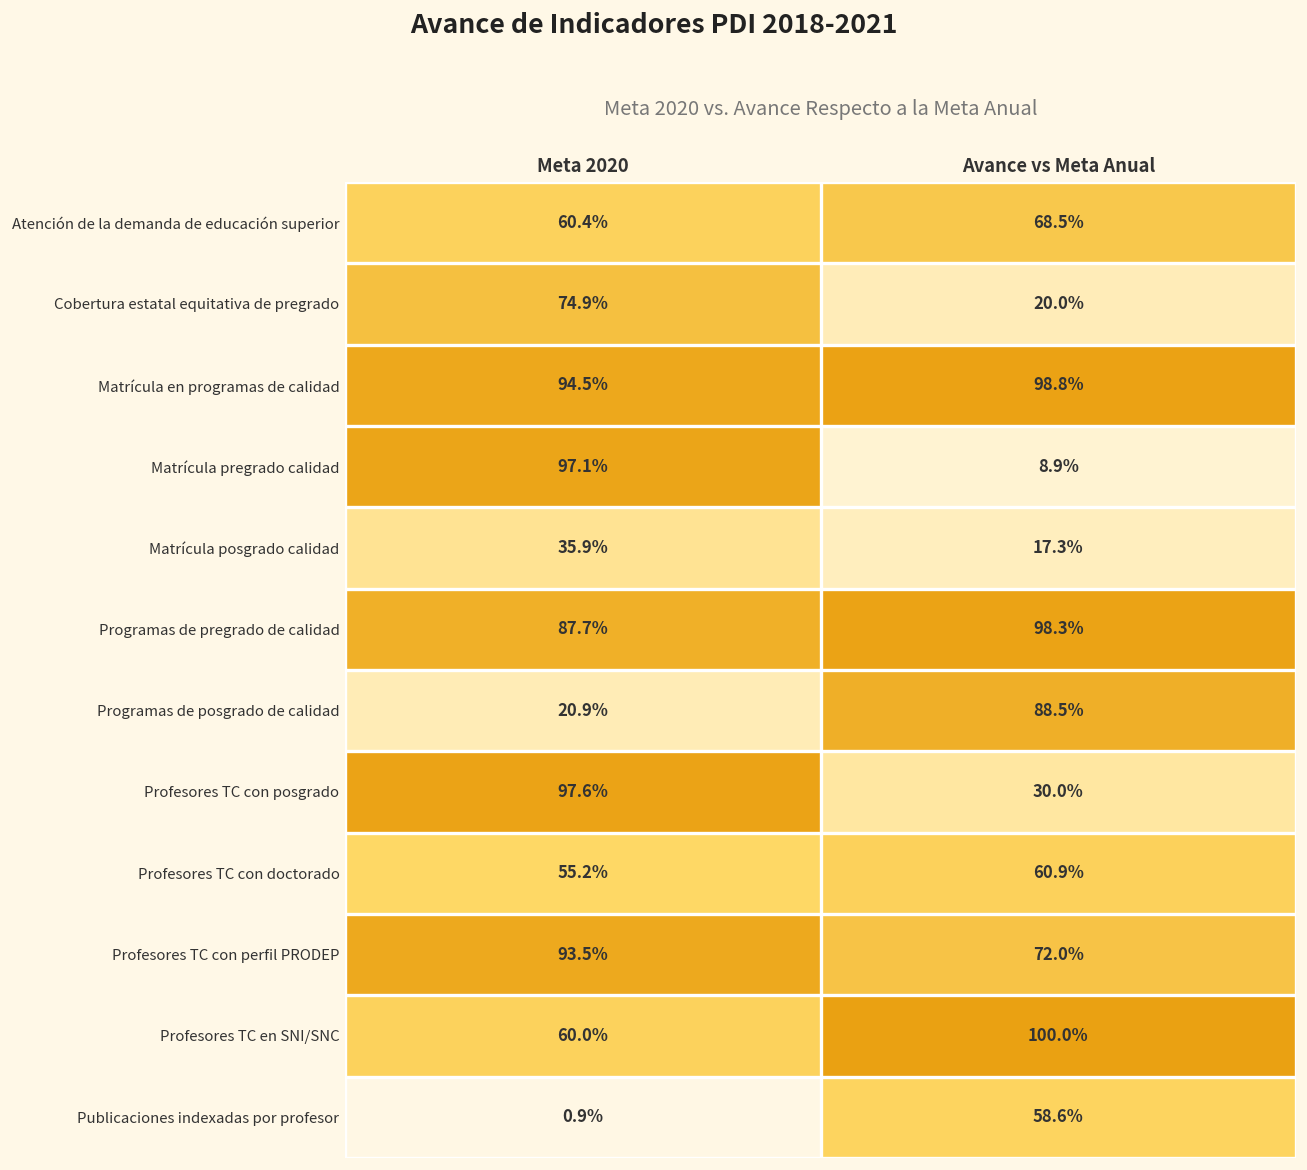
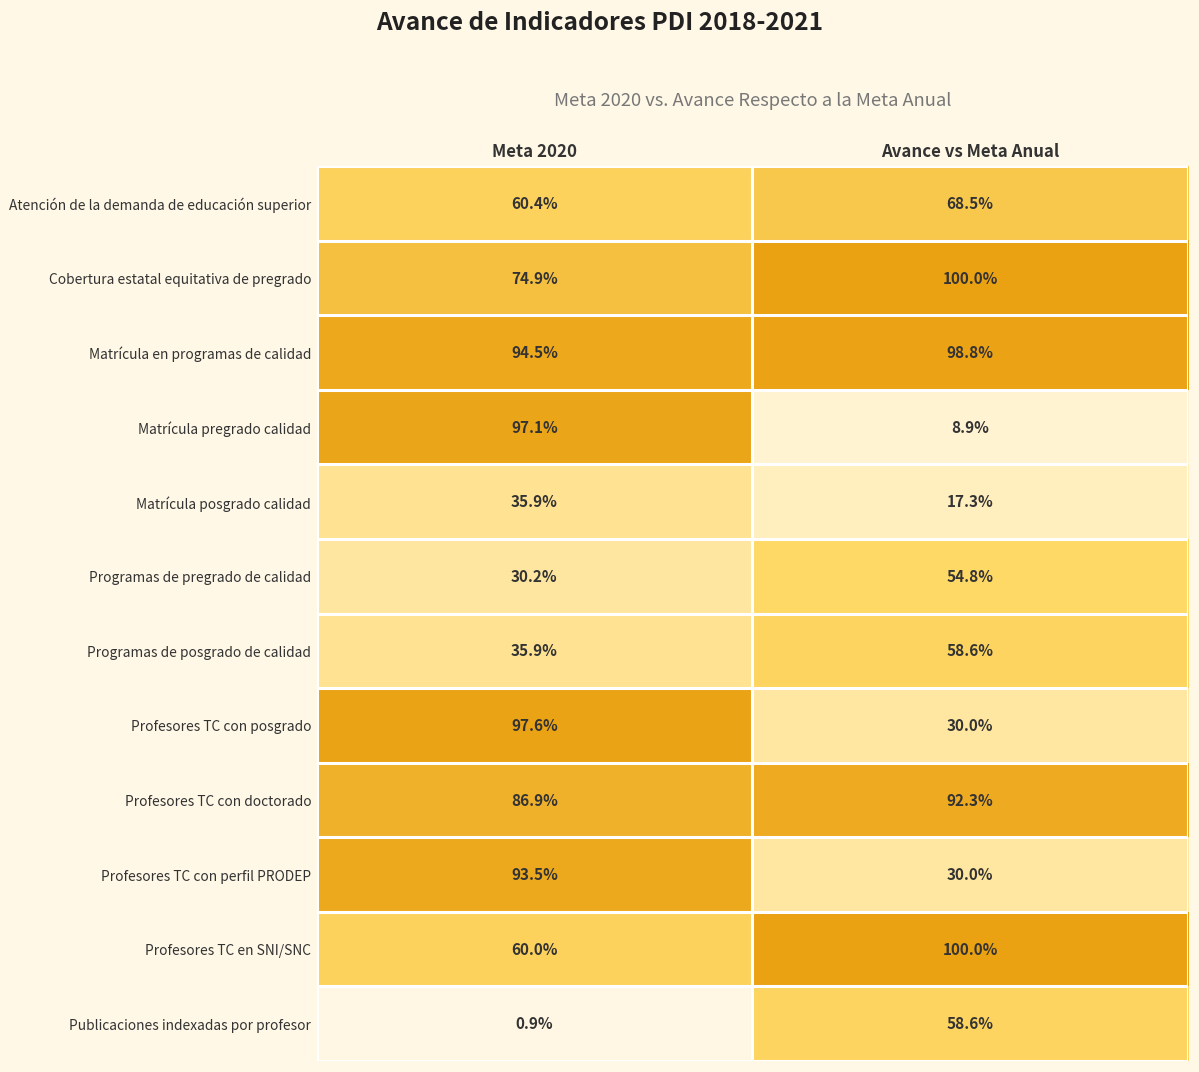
Cobertura estatal equitativa de pregrado, Avance vs Meta Anual: 20.0% -> 100.0%
Programas de pregrado de calidad, Meta 2020: 87.7% -> 30.2%
Programas de pregrado de calidad, Avance vs Meta Anual: 98.3% -> 54.8%
Programas de posgrado de calidad, Meta 2020: 20.9% -> 35.9%
Programas de posgrado de calidad, Avance vs Meta Anual: 88.5% -> 58.6%
Profesores TC con doctorado, Meta 2020: 55.2% -> 86.9%
Profesores TC con doctorado, Avance vs Meta Anual: 60.9% -> 92.3%
Profesores TC con perfil PRODEP, Avance vs Meta Anual: 72.0% -> 30.0%
